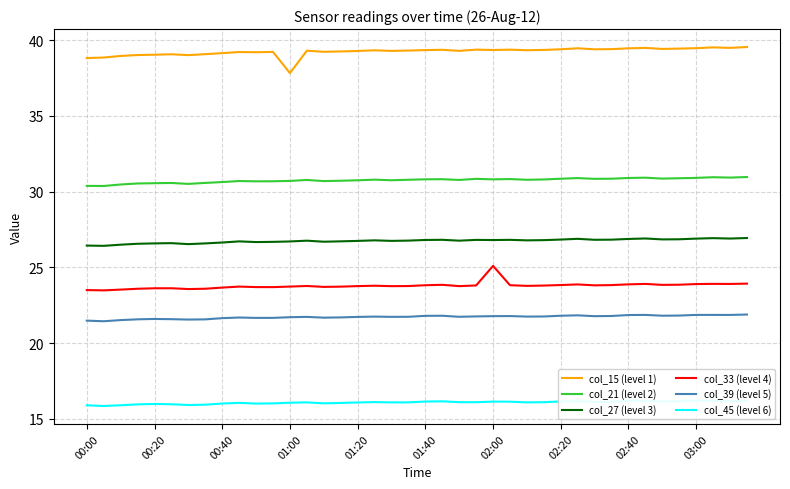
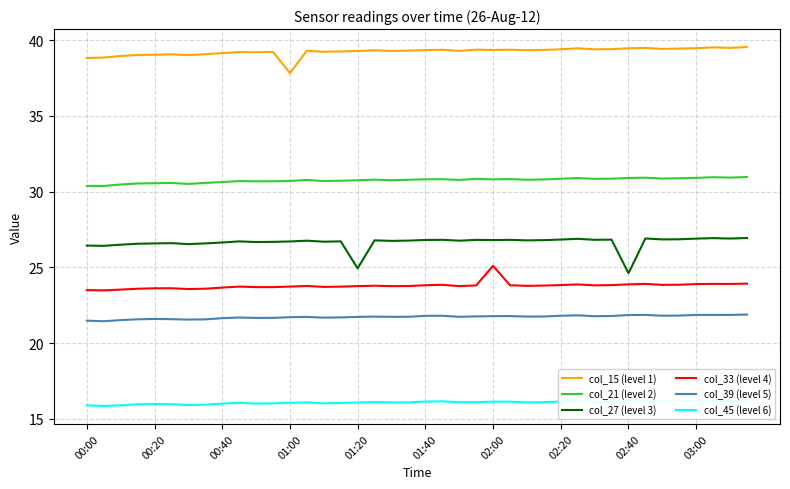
col_27 (level 3), 01:20: 26.7 -> 24.9
col_27 (level 3), 02:40: 26.9 -> 24.6
